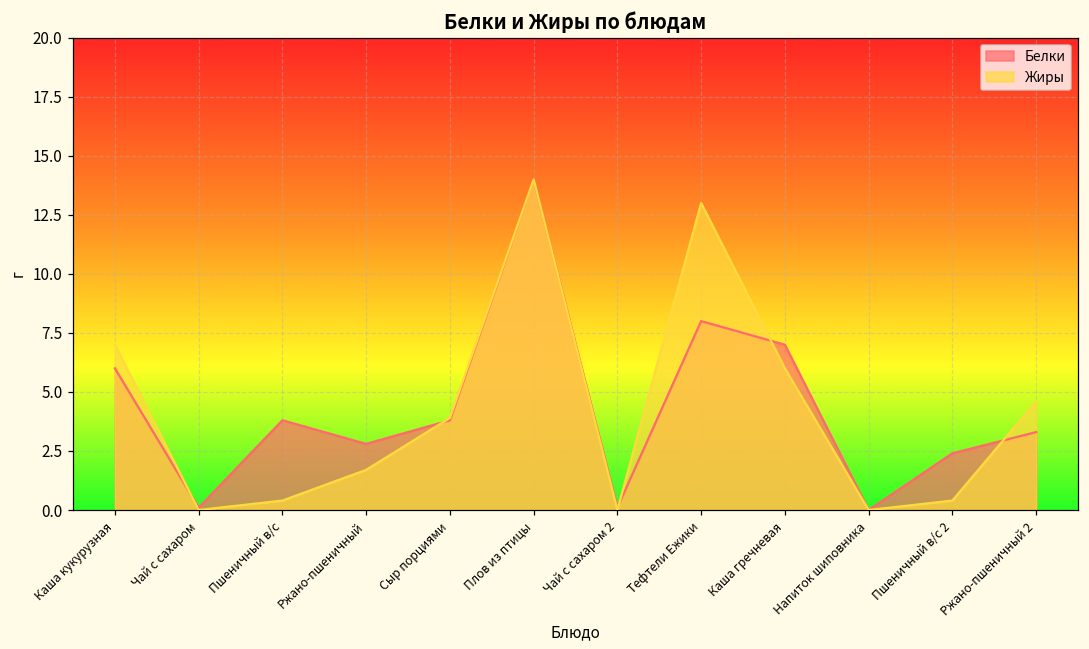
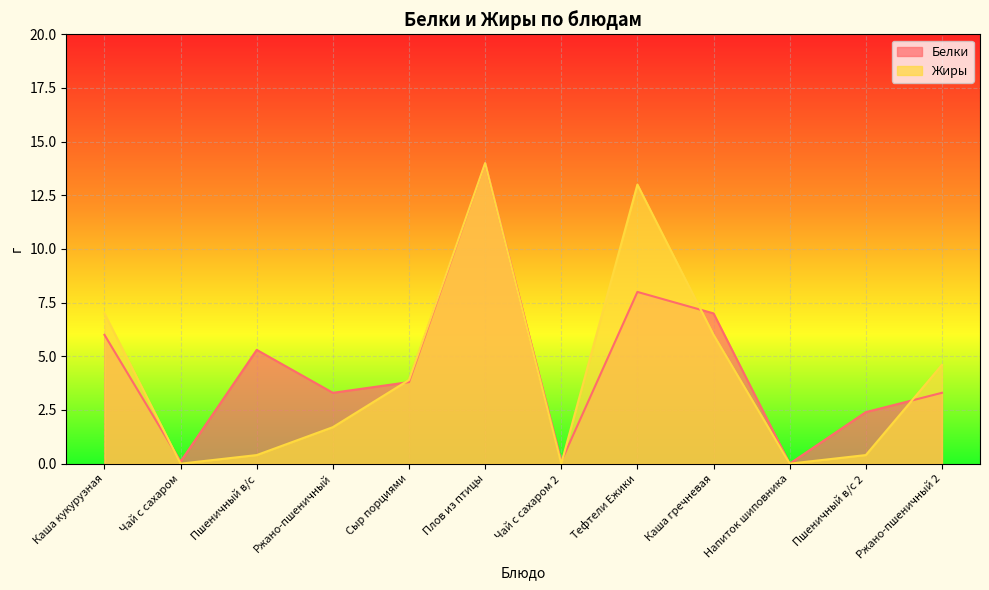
Белки, Пшеничный в/с: 3.8 -> 5.3
Белки, Ржано-пшеничный: 2.8 -> 3.3
